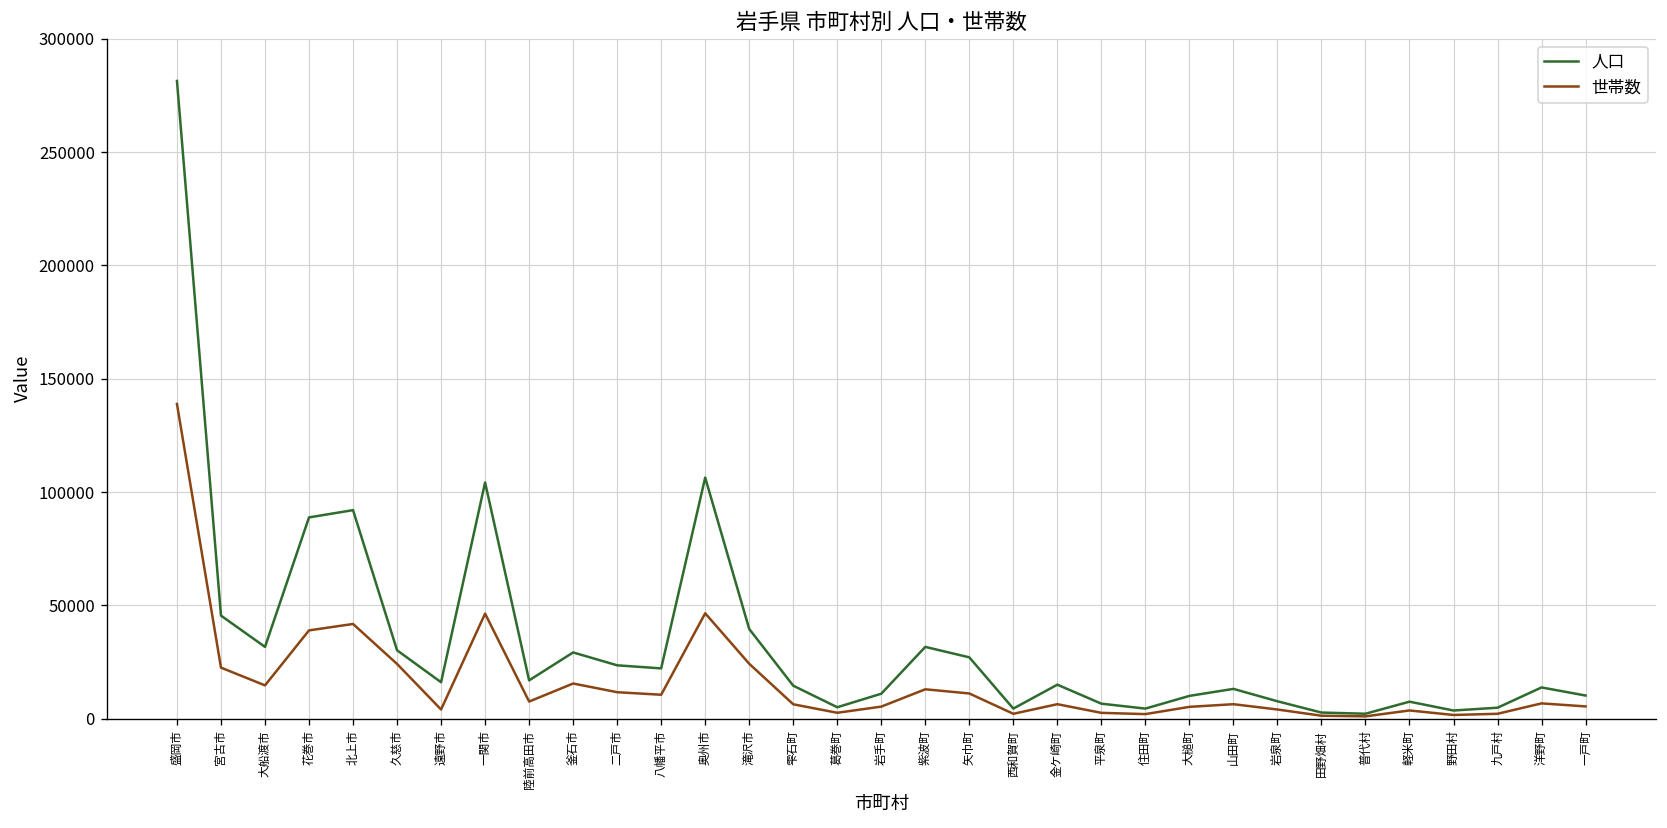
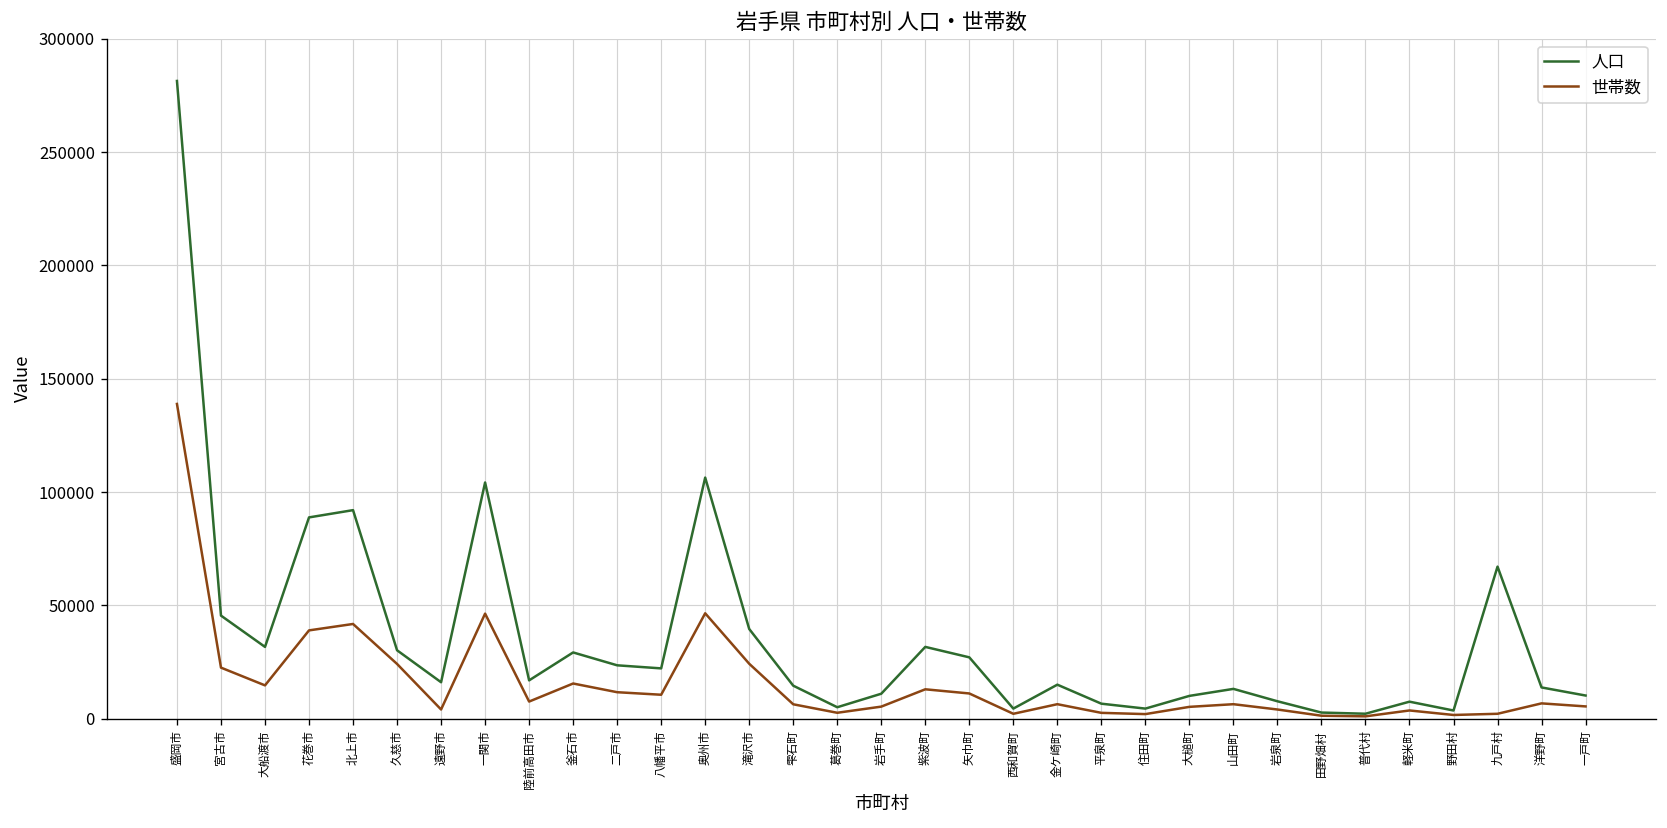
人口, 九戸村: 5000 -> 67000
